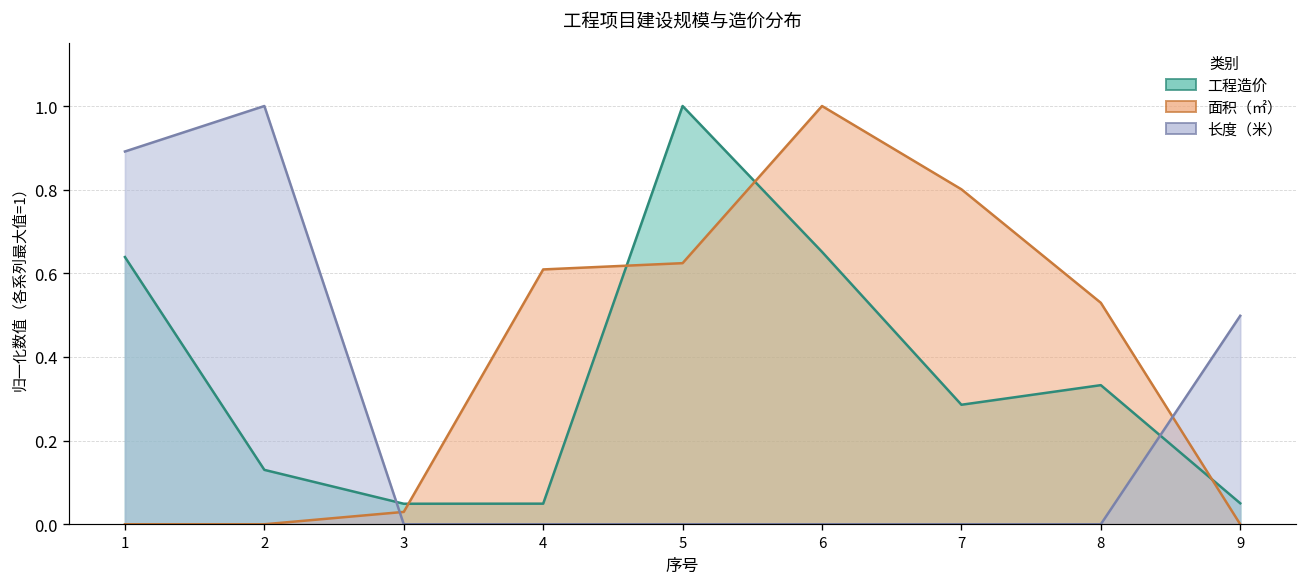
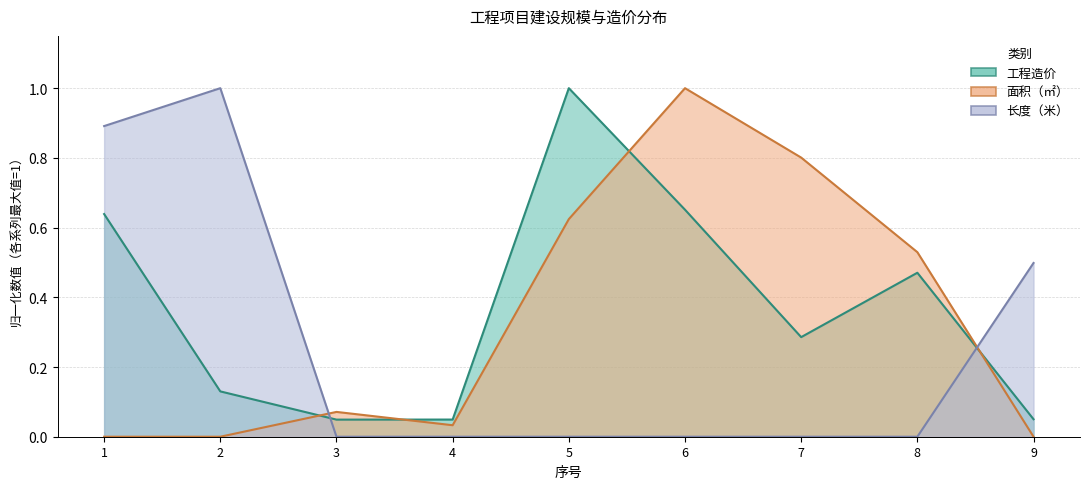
面积（㎡）, 3: 0.03 -> 0.07
面积（㎡）, 4: 0.61 -> 0.03
工程造价, 8: 0.33 -> 0.47
